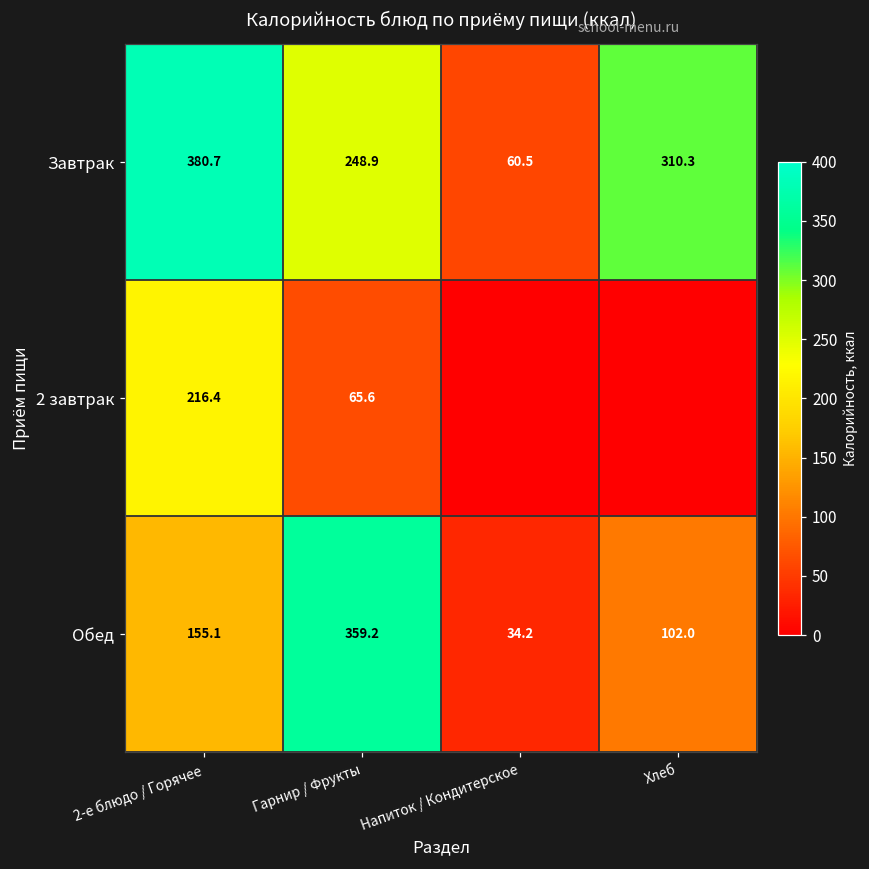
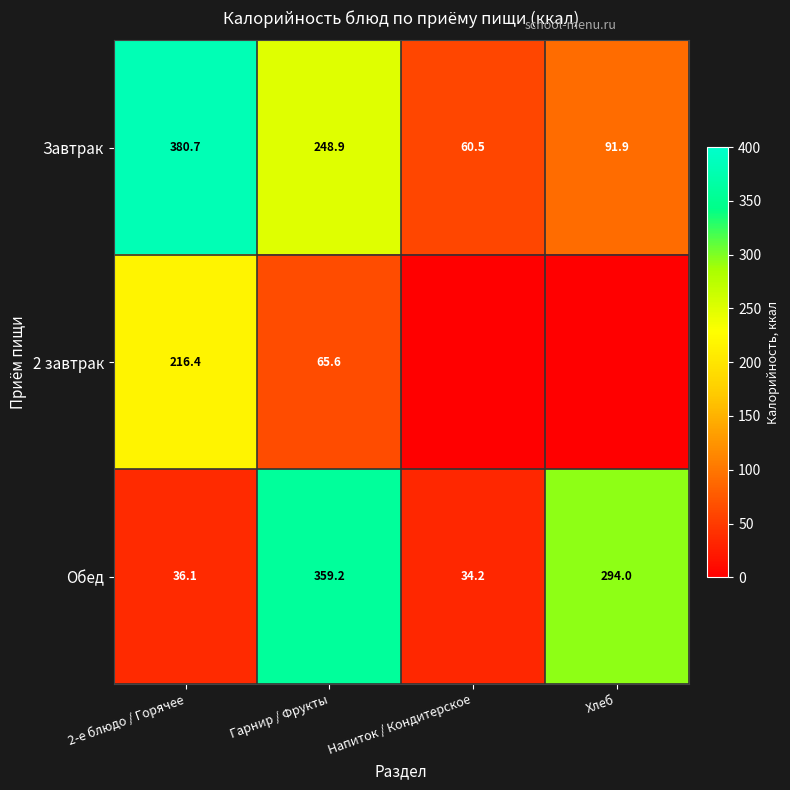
Завтрак, Хлеб: 310.3 -> 91.9
Обед, 2-е блюдо / Горячее: 155.1 -> 36.1
Обед, Хлеб: 102.0 -> 294.0
